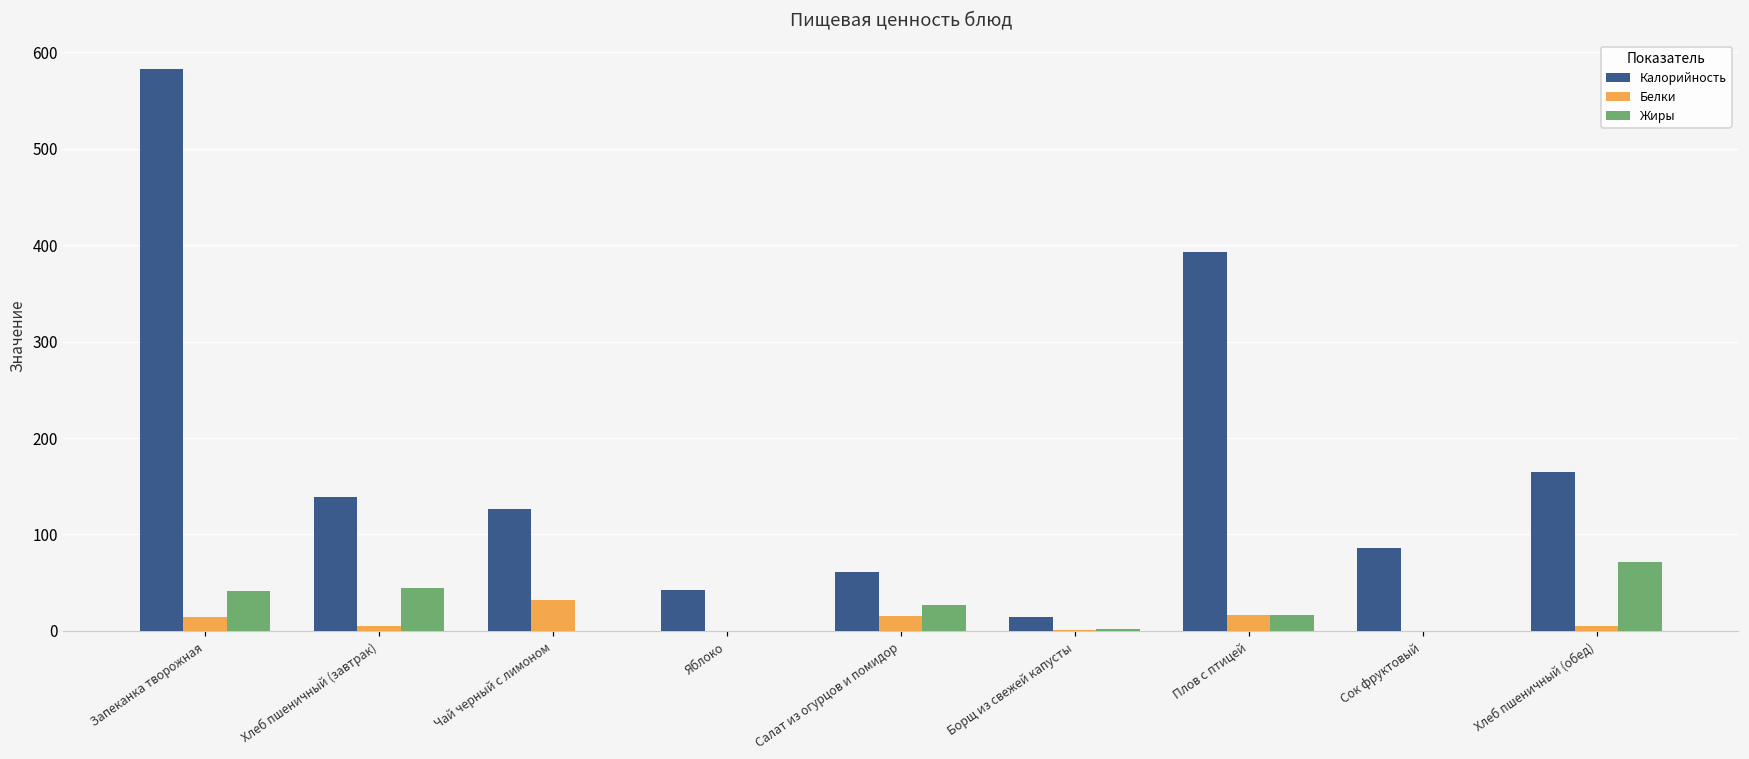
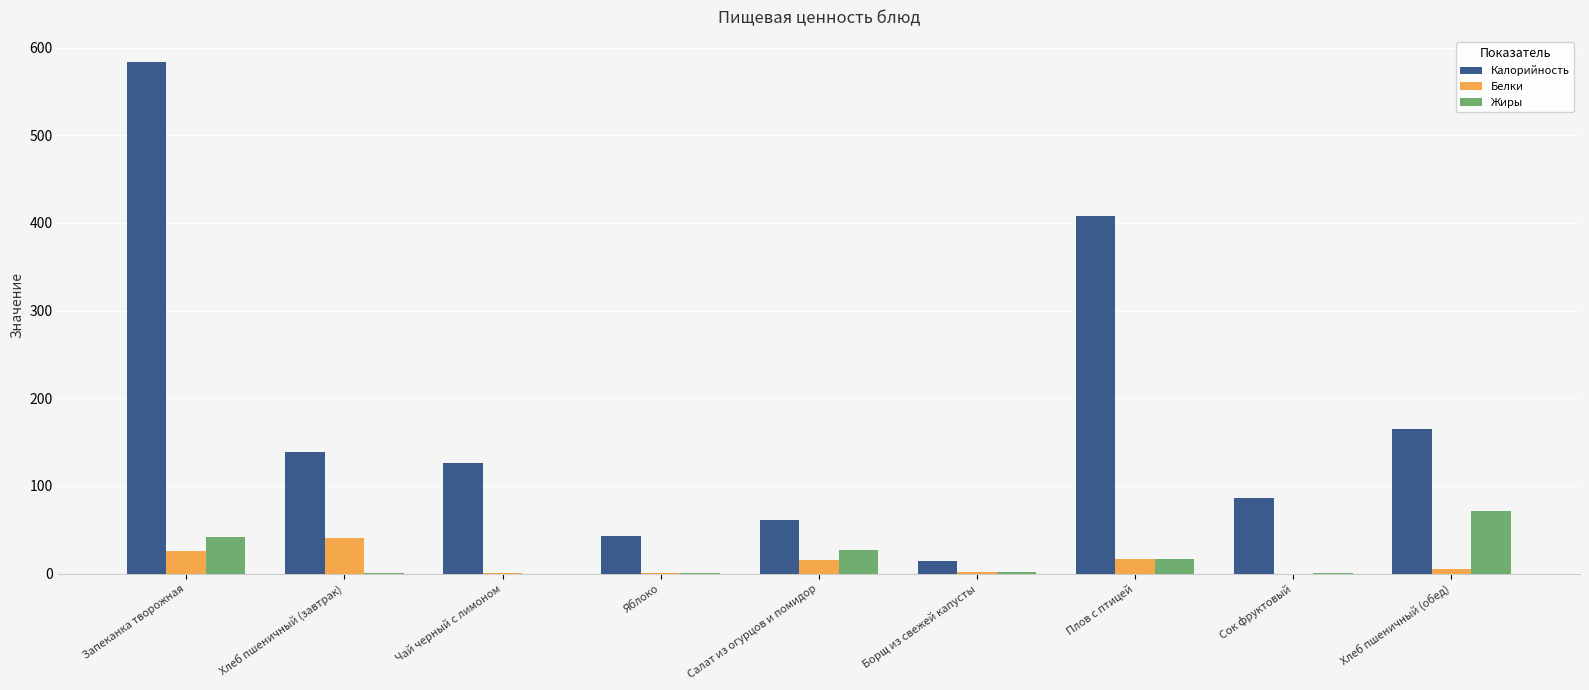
Белки, Запеканка творожная: 10 -> 30
Белки, Хлеб пшеничный (завтрак): 10 -> 40
Жиры, Хлеб пшеничный (завтрак): 40 -> 0
Белки, Чай черный с лимоном: 30 -> 0
Калорийность, Плов с птицей: 390 -> 410
